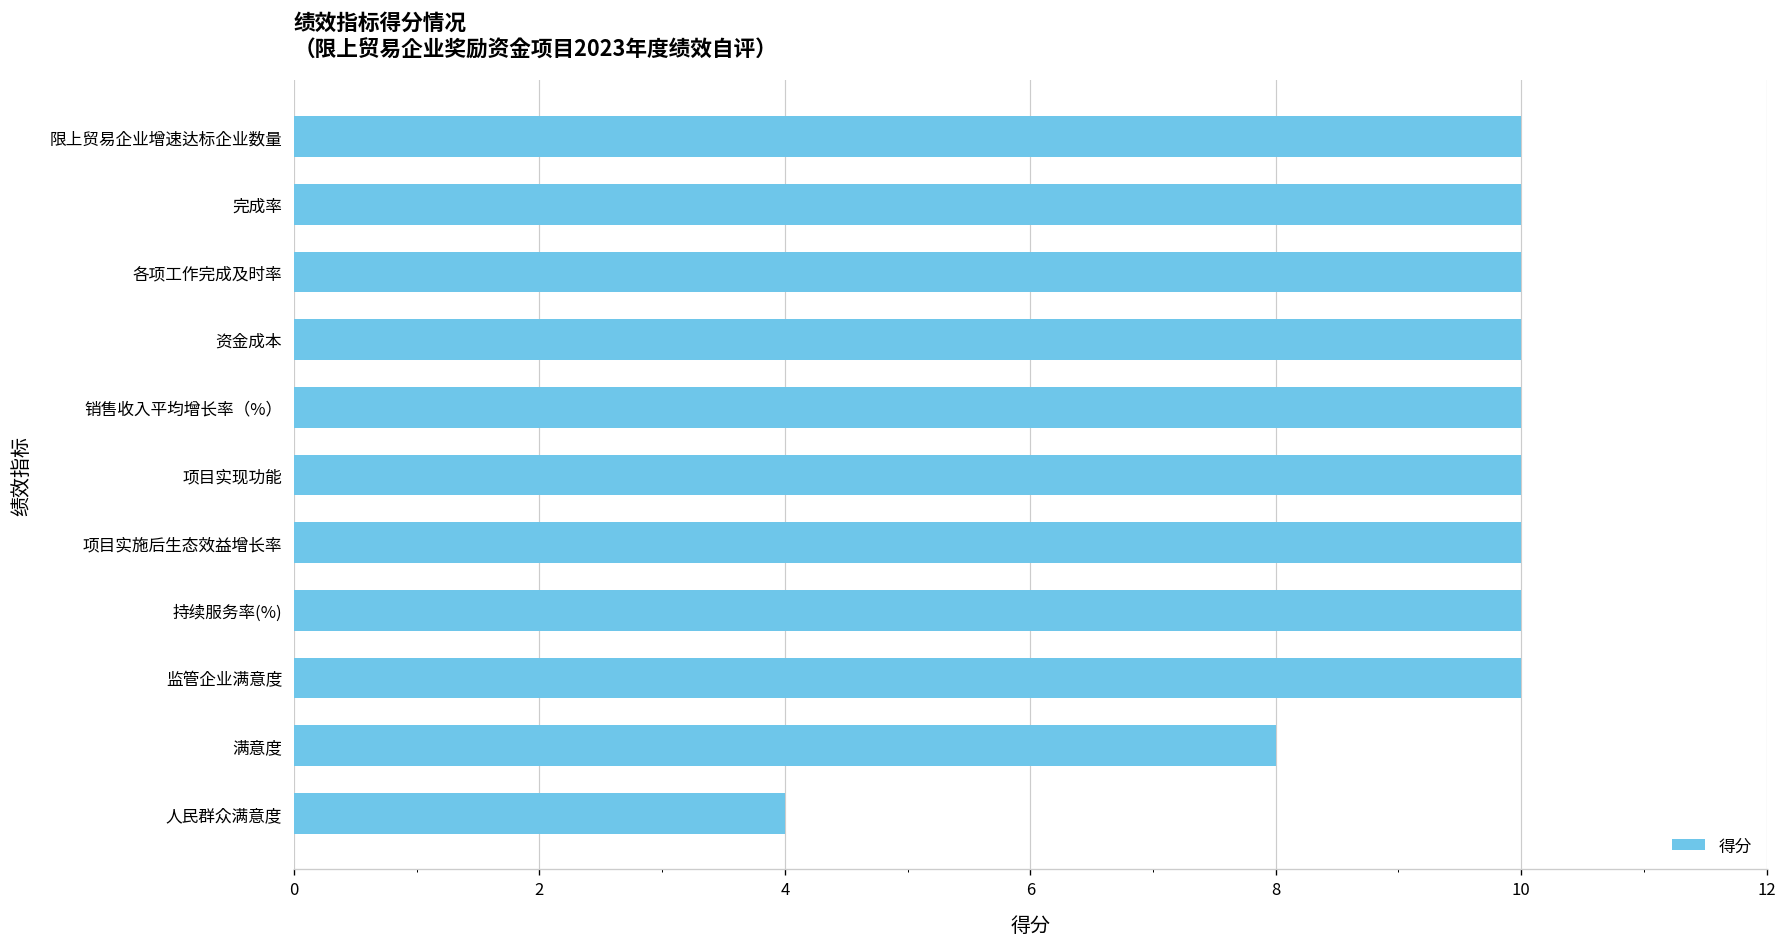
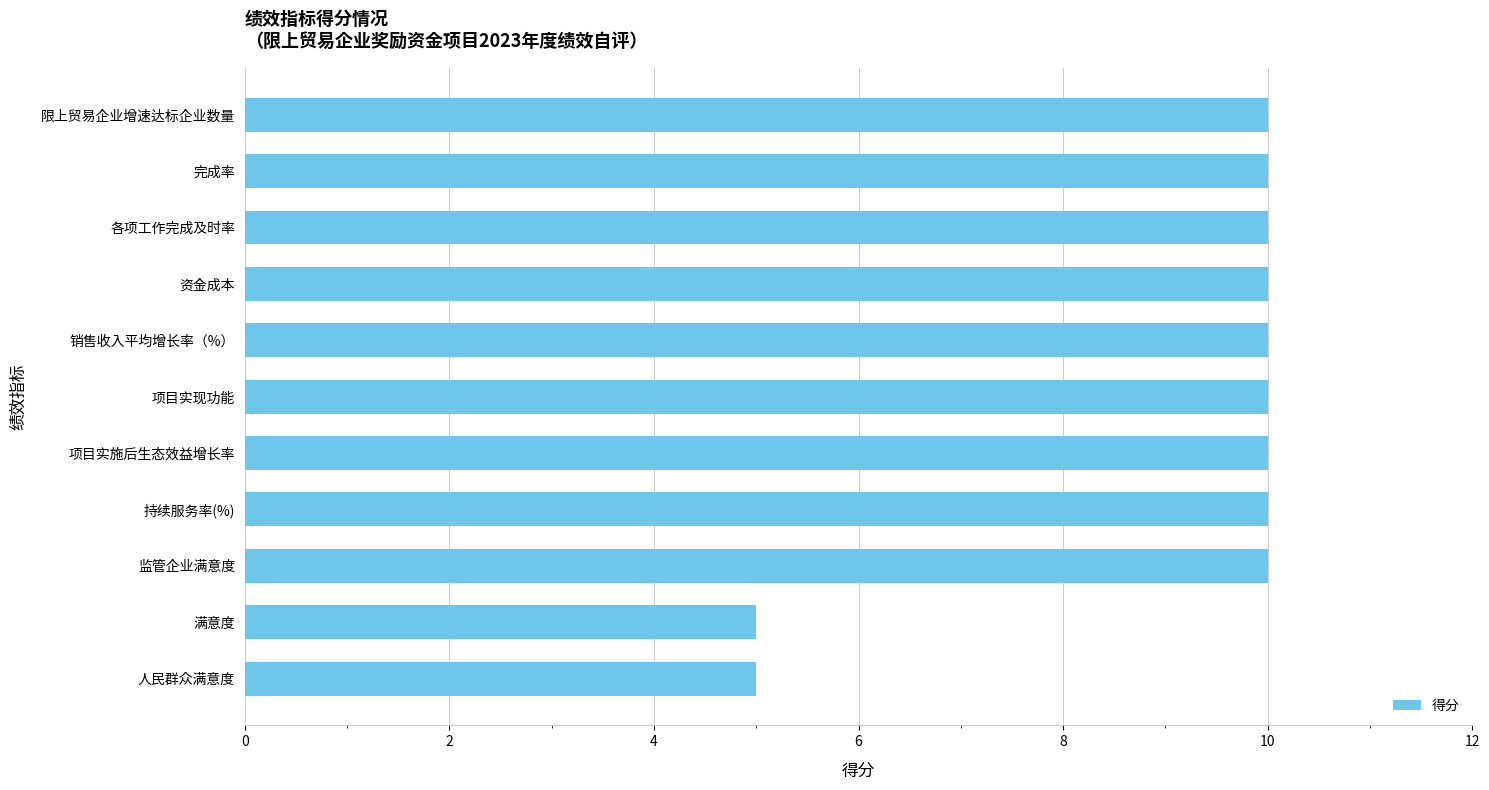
满意度: 8 -> 5
人民群众满意度: 4 -> 5
